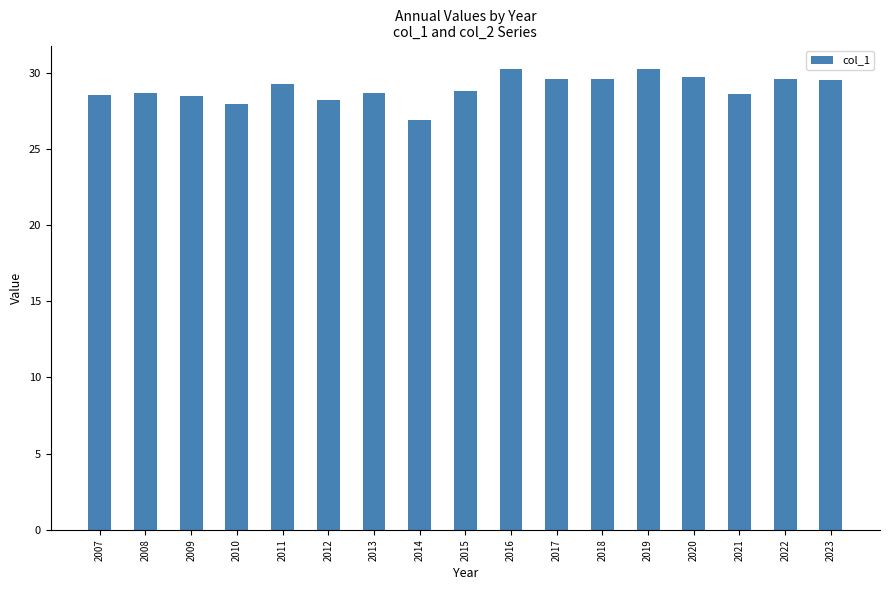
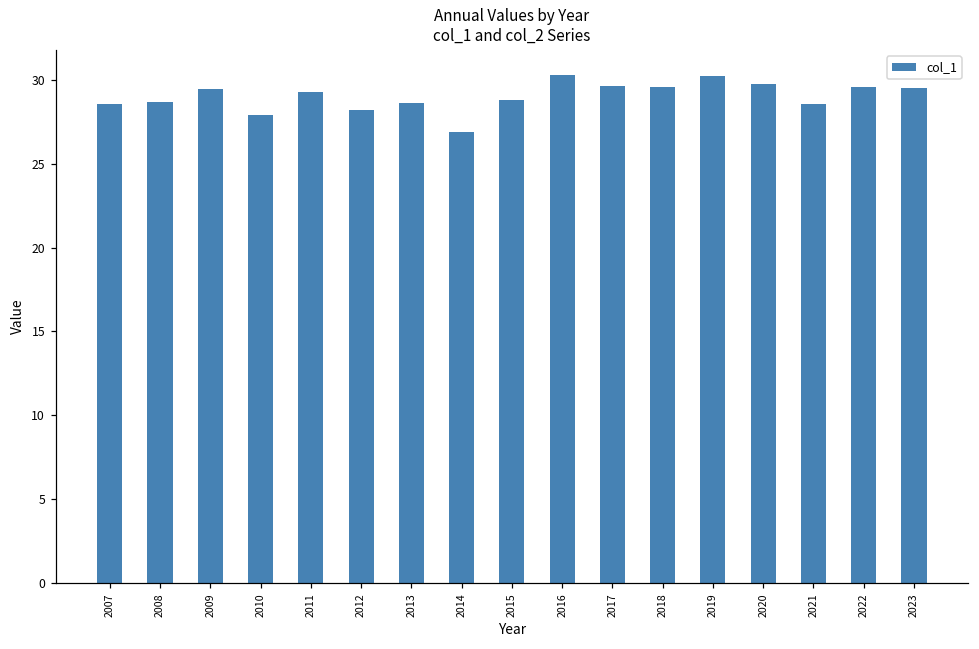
2009: 28.4 -> 29.5
